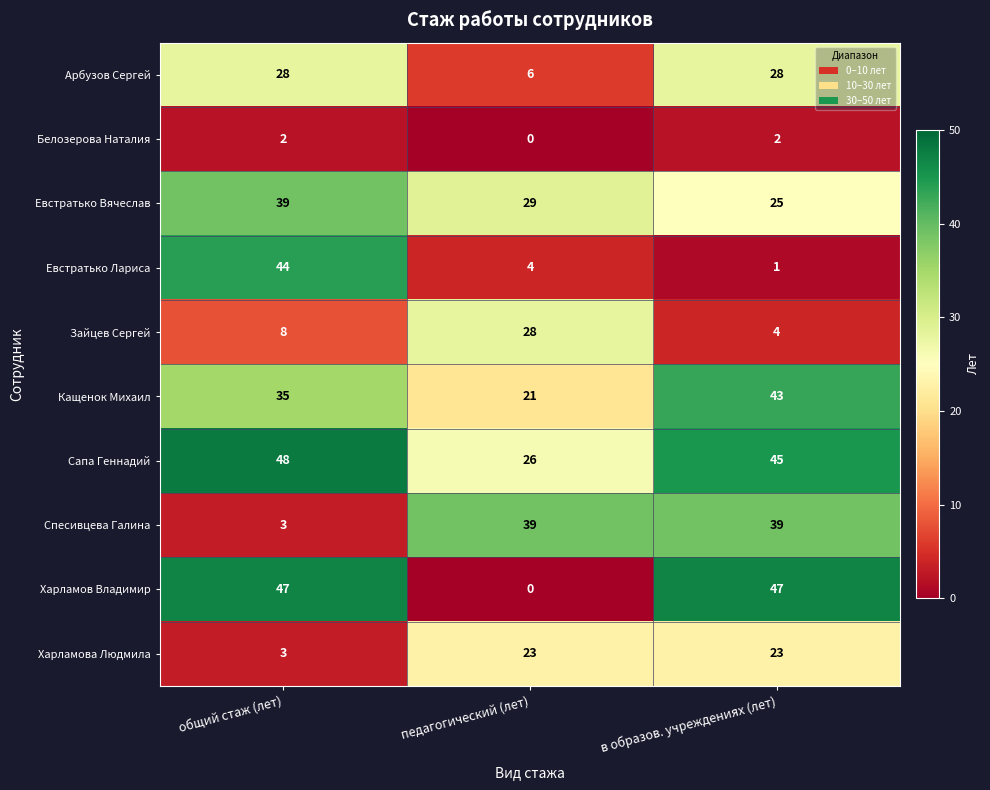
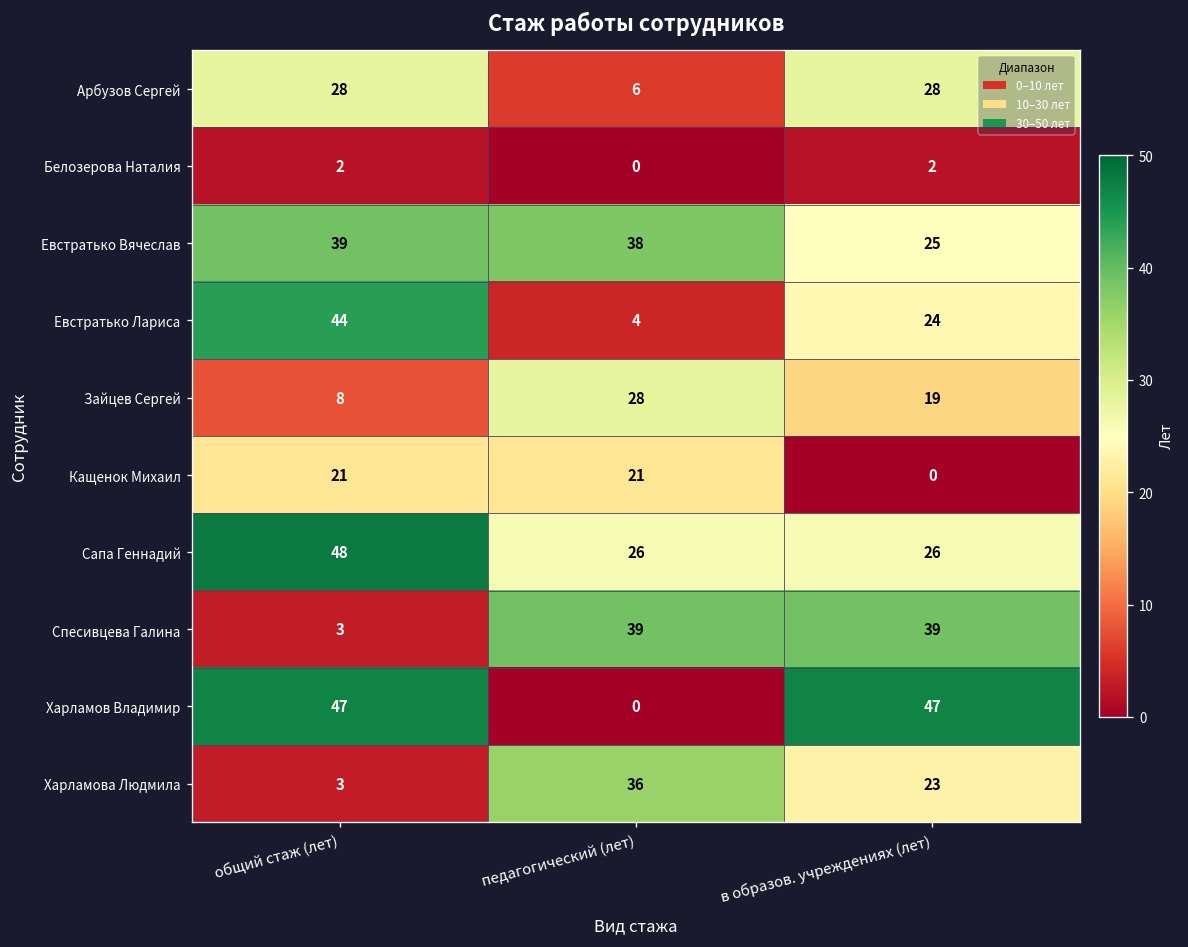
Евстратько Вячеслав, педагогический (лет): 29 -> 38
Евстратько Лариса, в образов. учреждениях (лет): 1 -> 24
Зайцев Сергей, в образов. учреждениях (лет): 4 -> 19
Кащенок Михаил, общий стаж (лет): 35 -> 21
Кащенок Михаил, в образов. учреждениях (лет): 43 -> 0
Сапа Геннадий, в образов. учреждениях (лет): 45 -> 26
Харламова Людмила, педагогический (лет): 23 -> 36
